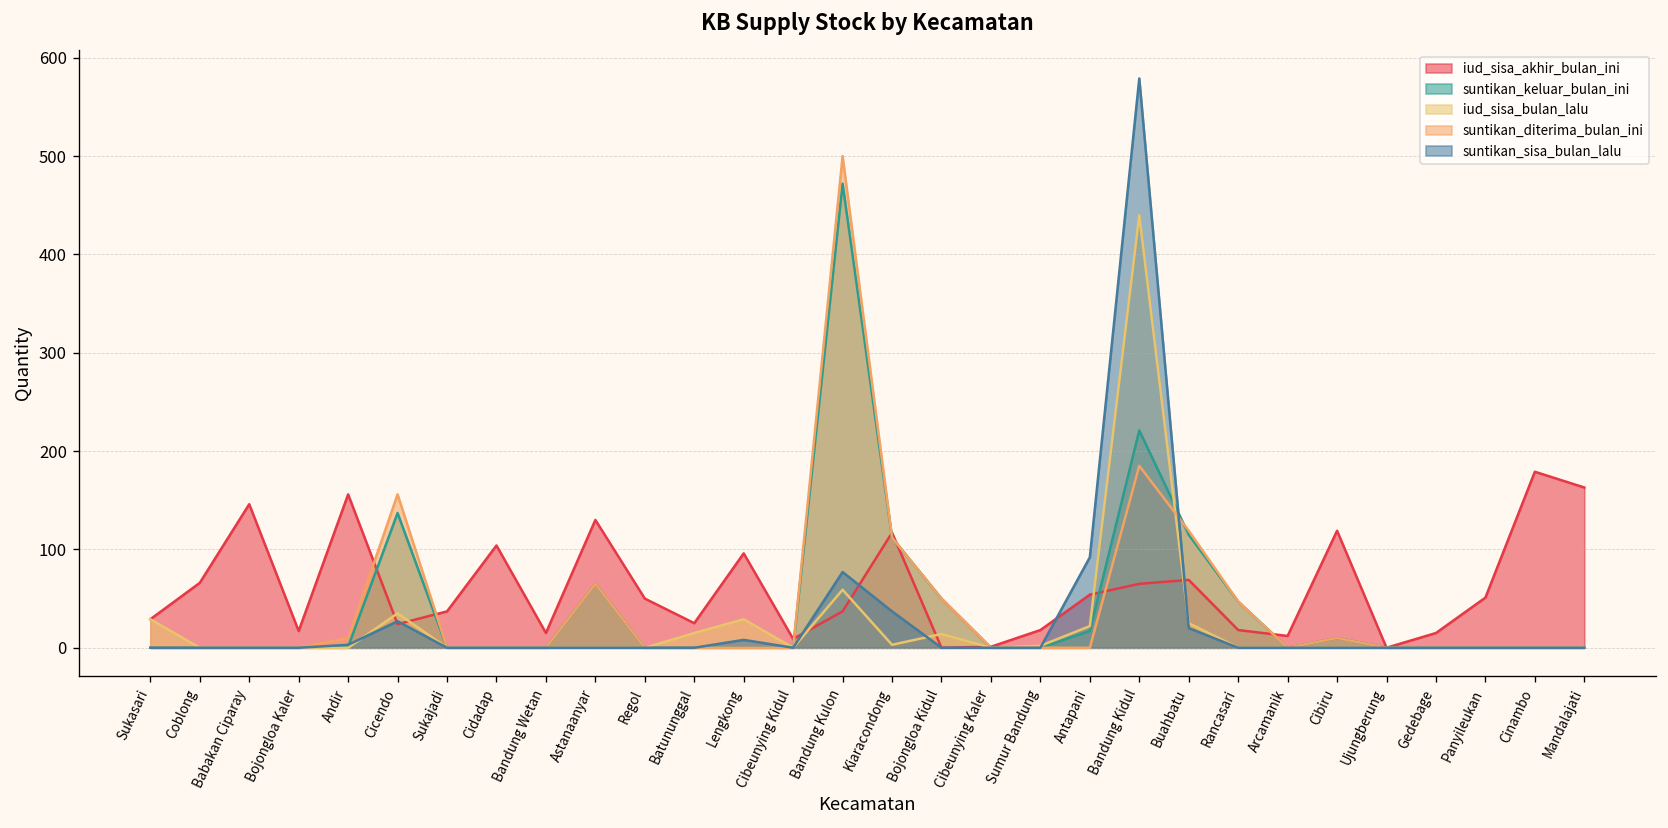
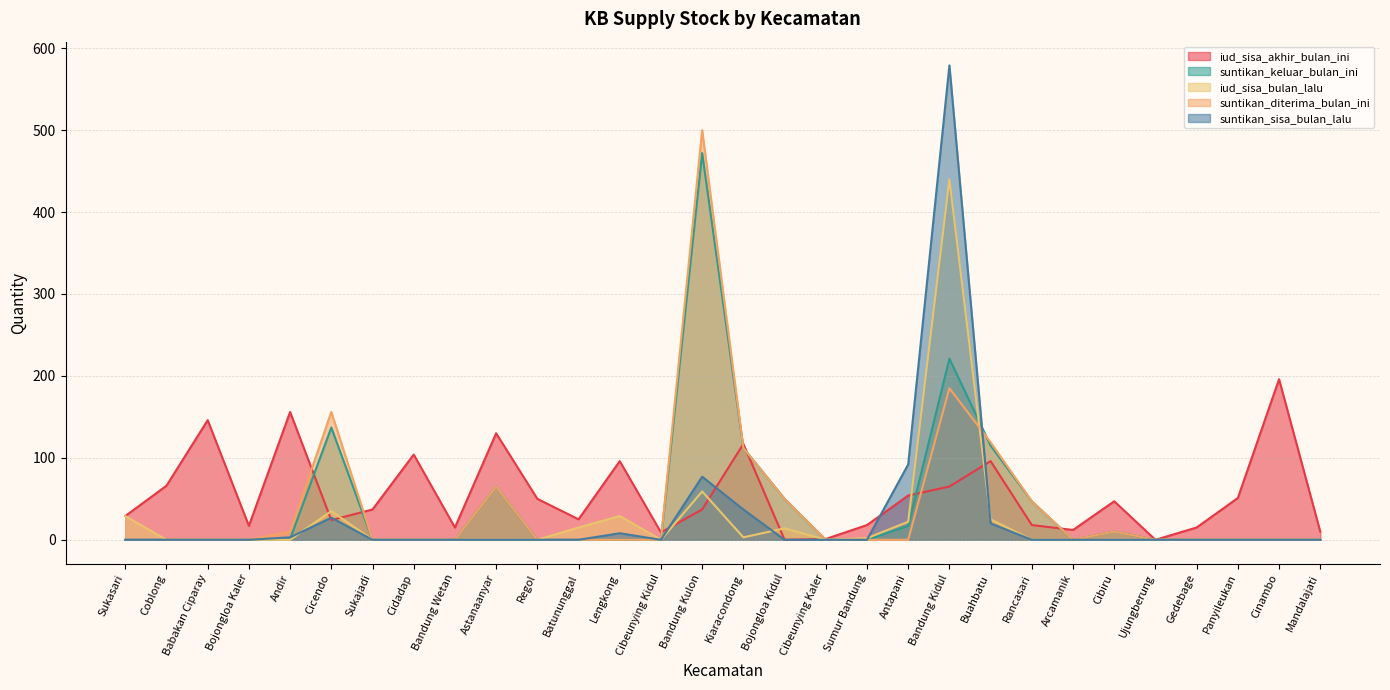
iud_sisa_akhir_bulan_ini, Buahbatu: 70 -> 100
iud_sisa_akhir_bulan_ini, Cibiru: 120 -> 50
iud_sisa_akhir_bulan_ini, Cinambo: 180 -> 200
iud_sisa_akhir_bulan_ini, Mandalajati: 160 -> 10
